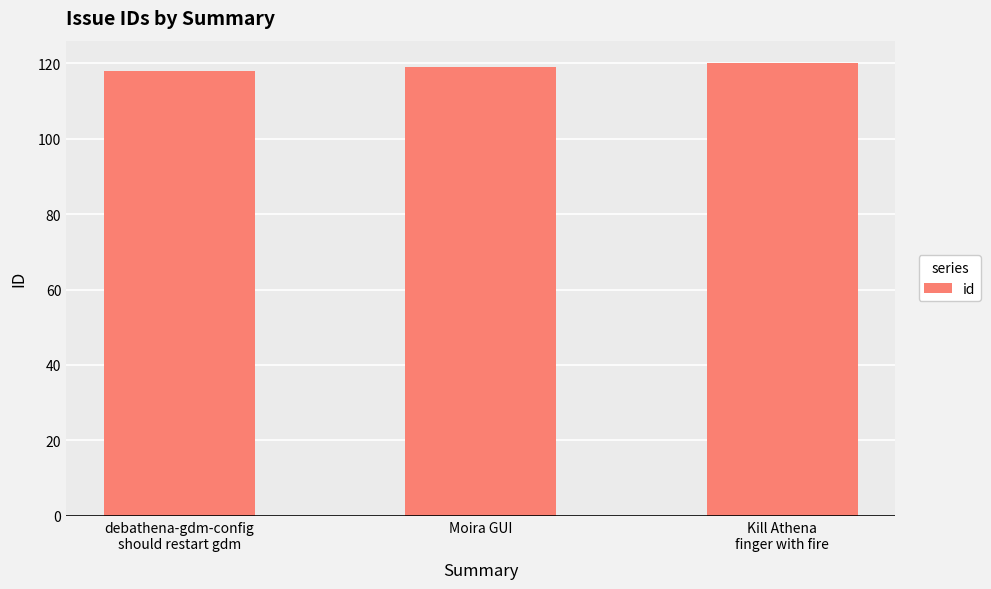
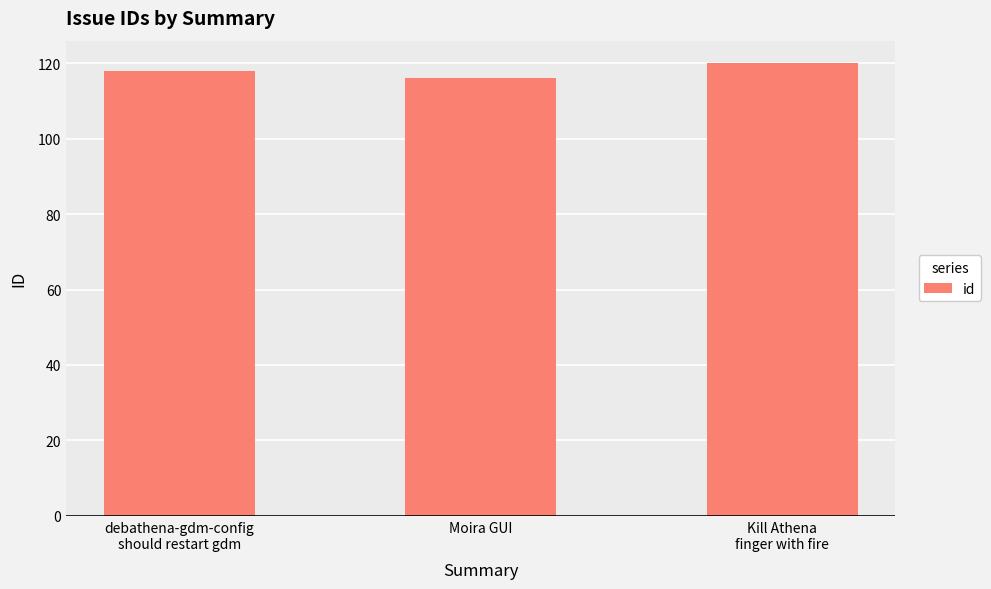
Moira GUI: 119 -> 116
